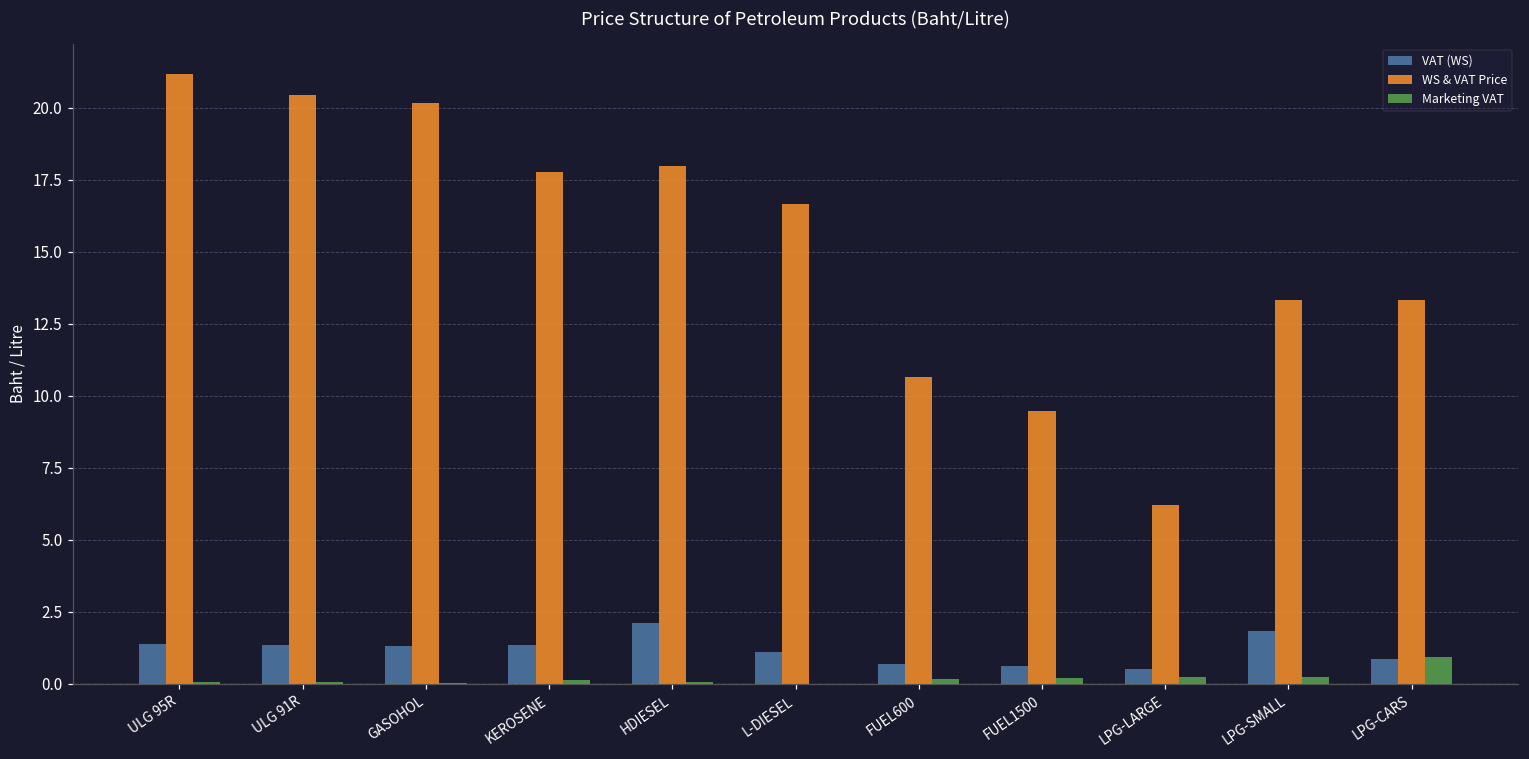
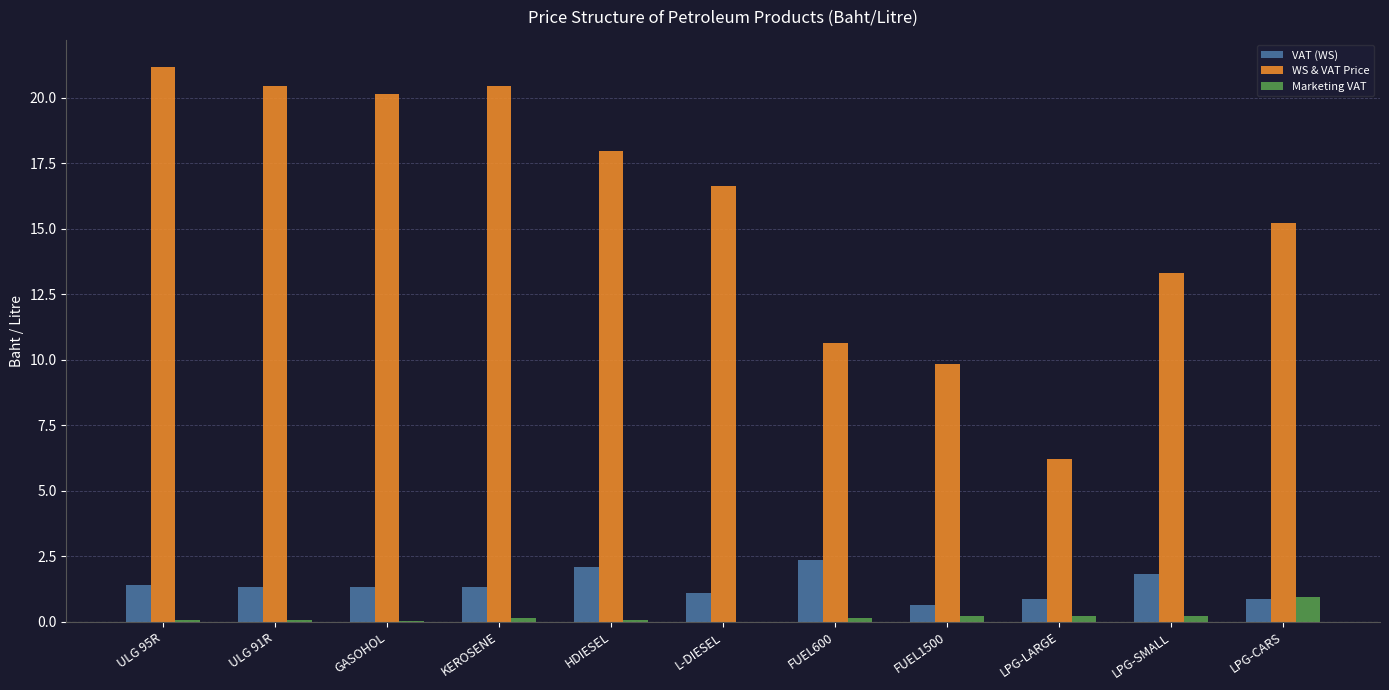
WS & VAT Price, KEROSENE: 17.8 -> 20.5
VAT (WS), FUEL600: 0.7 -> 2.3
WS & VAT Price, FUEL1500: 9.5 -> 9.8
VAT (WS), LPG-LARGE: 0.5 -> 0.9
WS & VAT Price, LPG-CARS: 13.3 -> 15.2
